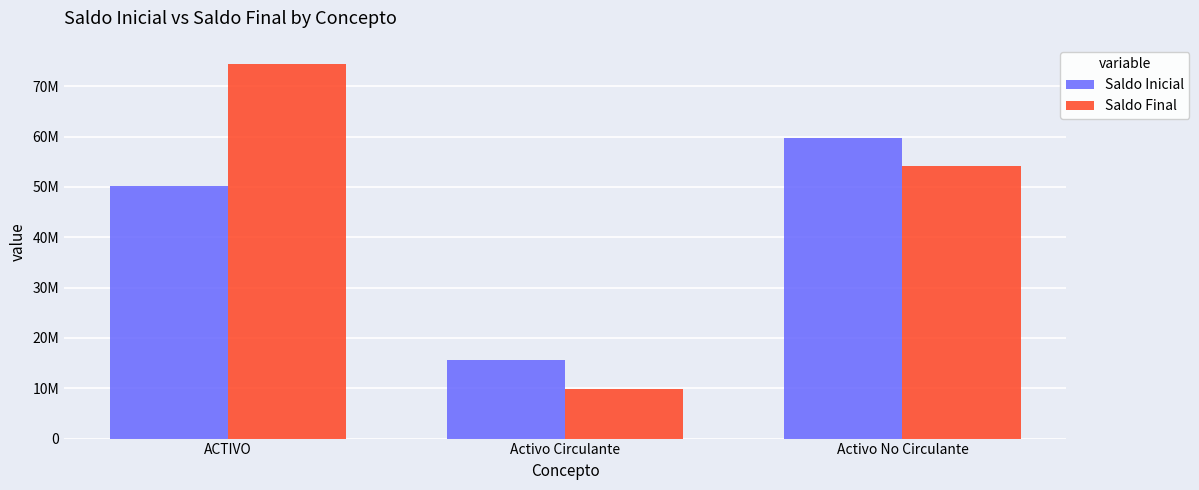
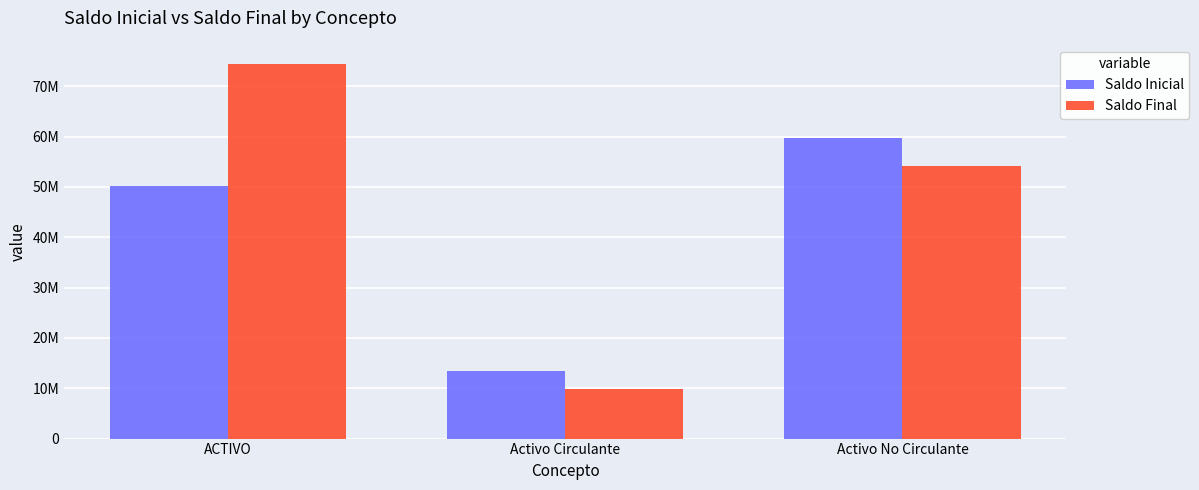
Saldo Inicial, Activo Circulante: 16000000 -> 13000000
